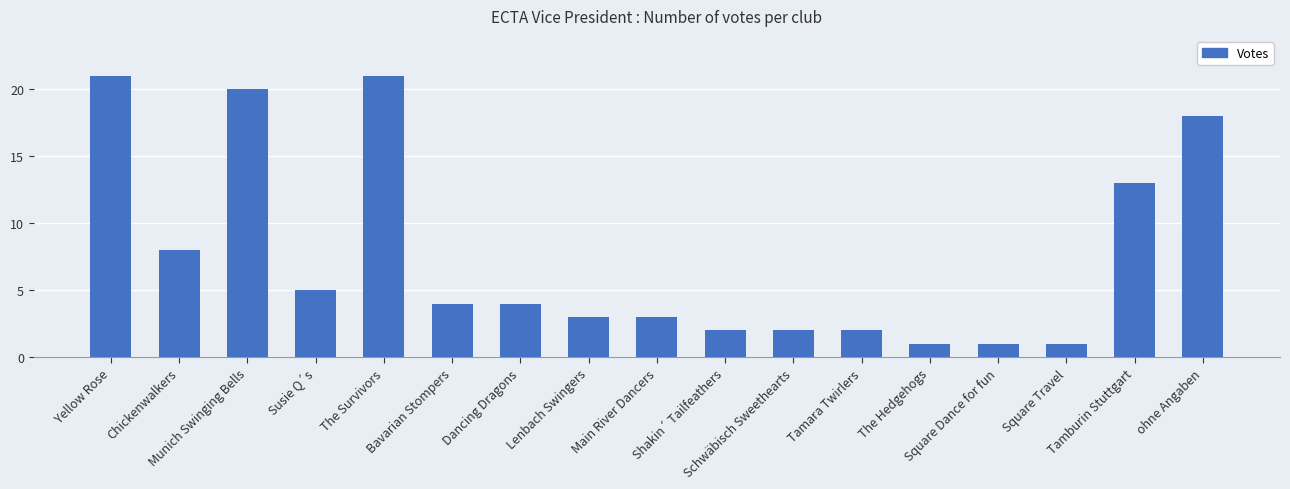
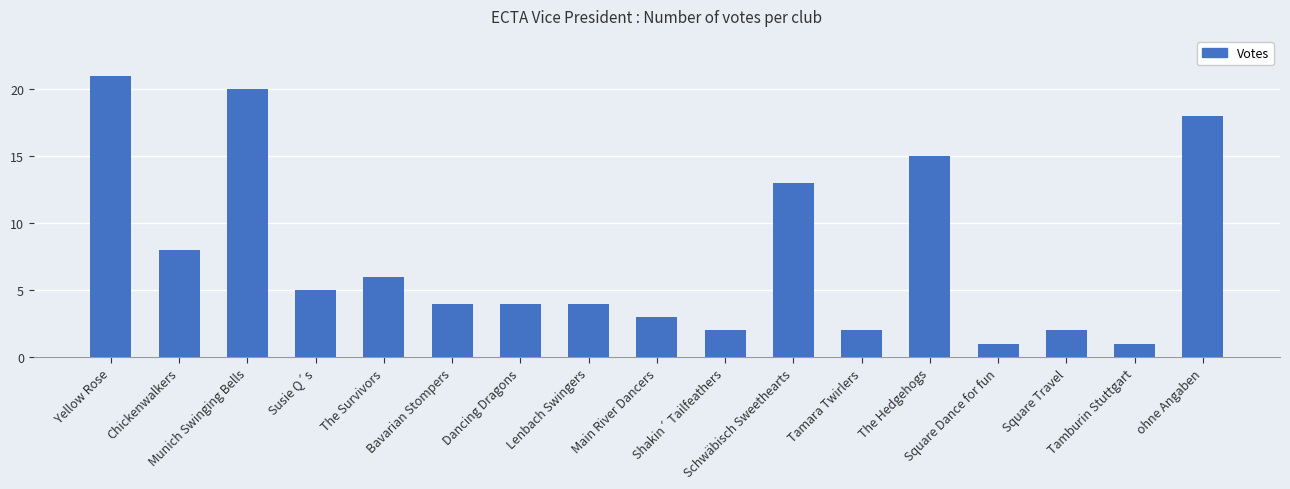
The Survivors: 21 -> 6
Lenbach Swingers: 3 -> 4
Schwäbisch Sweethearts: 2 -> 13
The Hedgehogs: 1 -> 15
Square Travel: 1 -> 2
Tamburin Stuttgart: 13 -> 1
